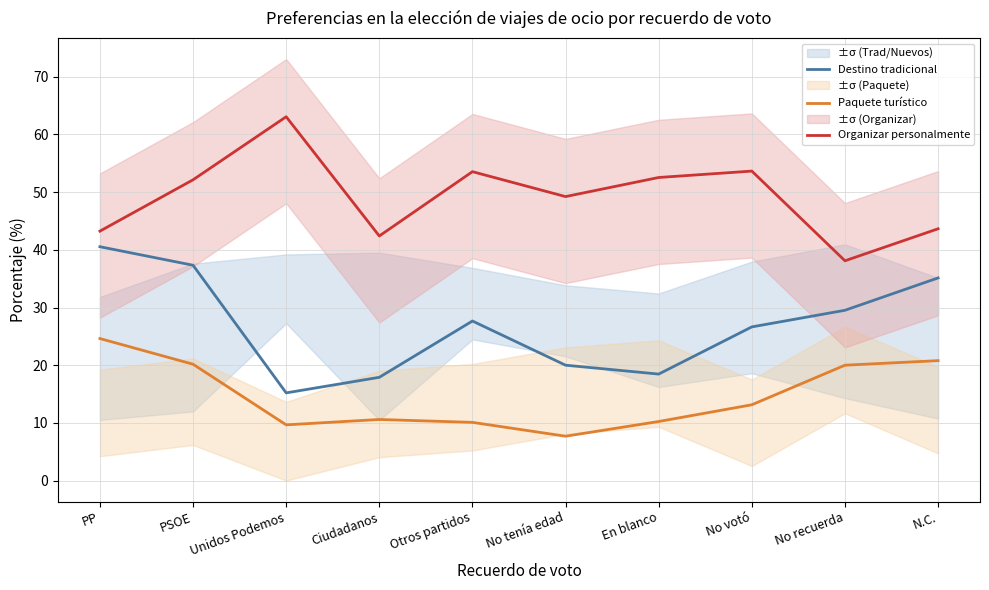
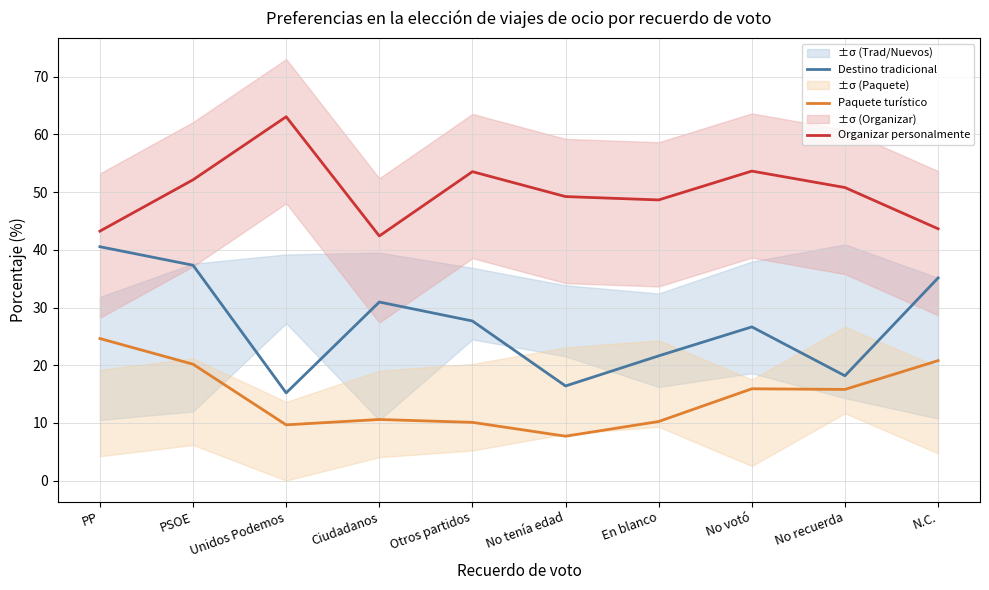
Destino tradicional, Ciudadanos: 18 -> 31
Destino tradicional, No tenía edad: 20 -> 16
Destino tradicional, En blanco: 18 -> 22
Organizar personalmente, En blanco: 53 -> 49
Paquete turístico, No votó: 13 -> 16
Destino tradicional, No recuerda: 30 -> 18
Paquete turístico, No recuerda: 20 -> 16
Organizar personalmente, No recuerda: 38 -> 51
